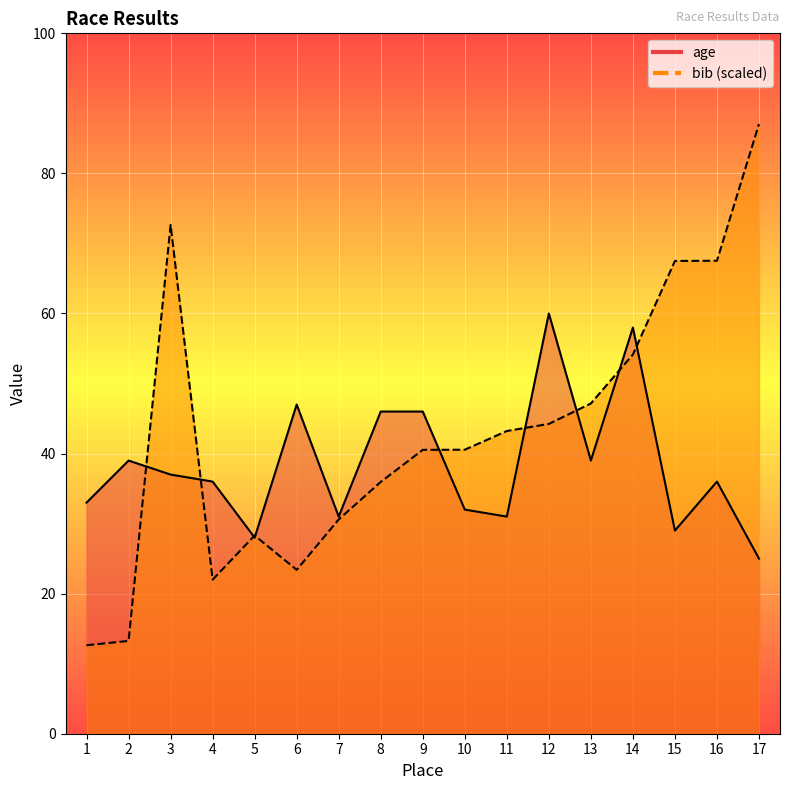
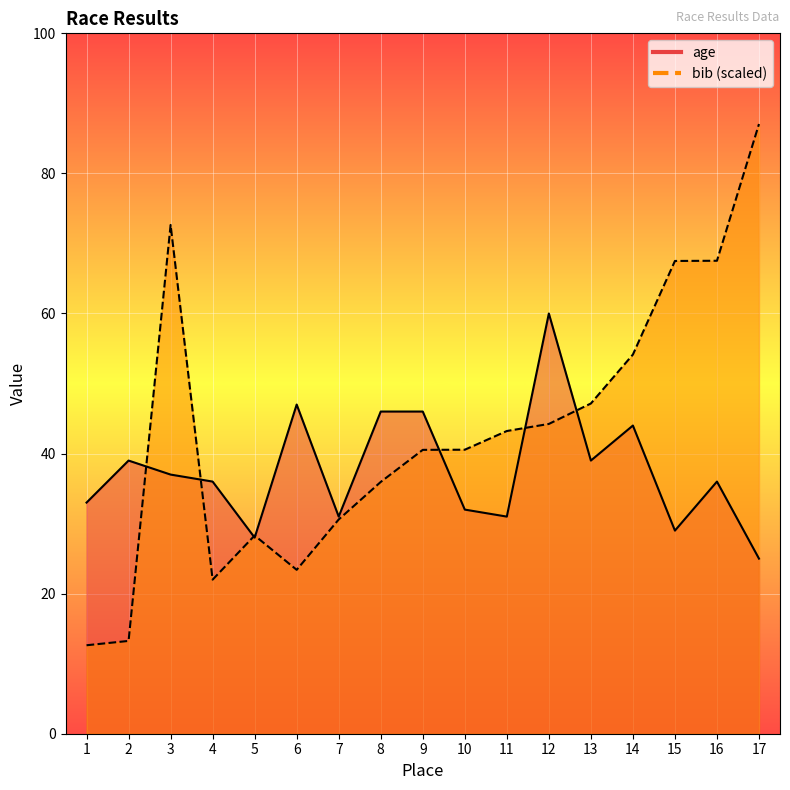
age, 14: 58 -> 44
